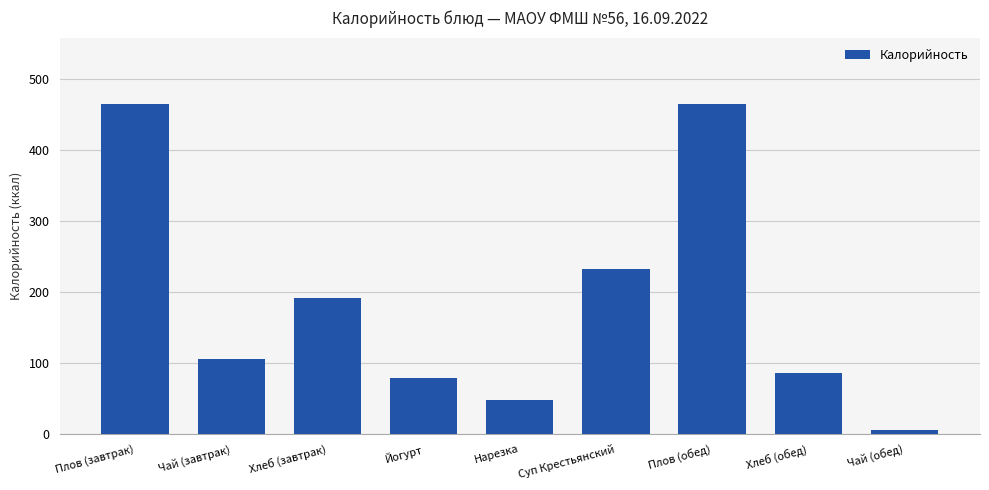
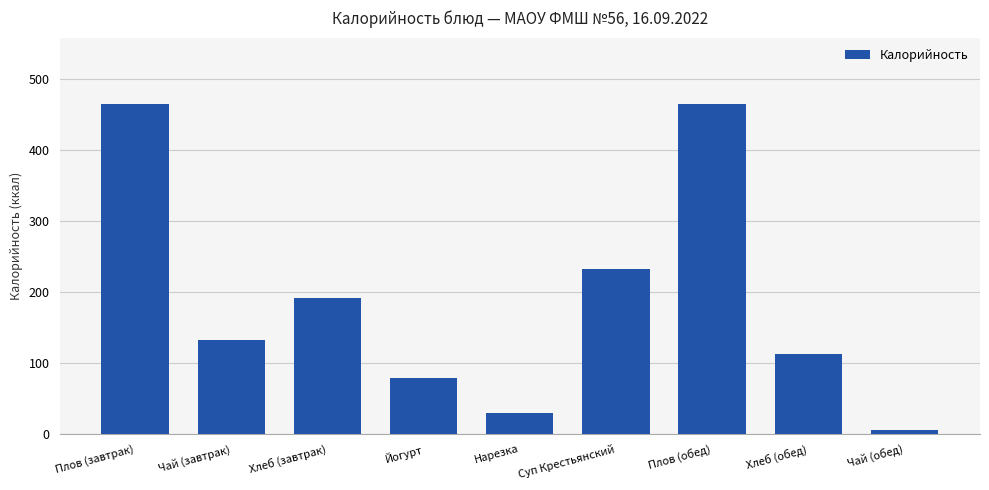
Чай (завтрак): 110 -> 130
Нарезка: 50 -> 30
Хлеб (обед): 90 -> 110
